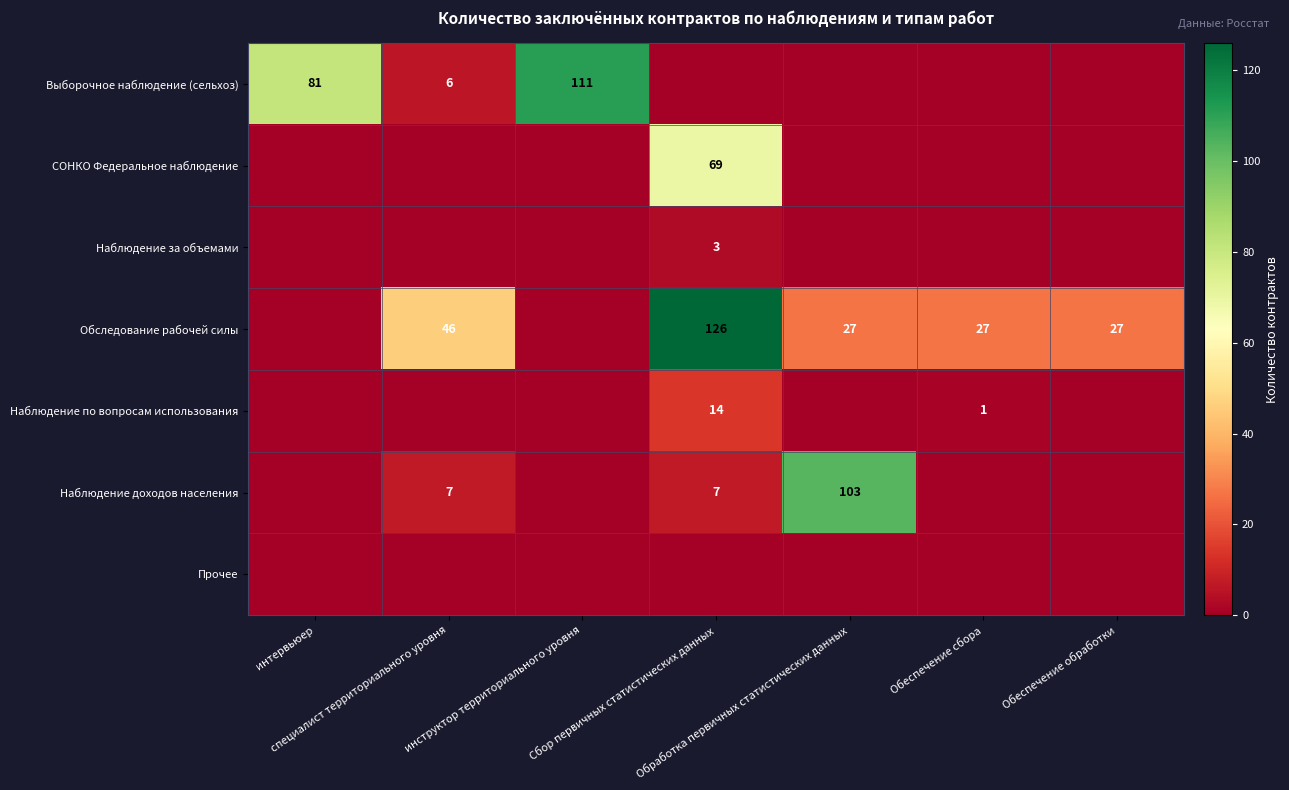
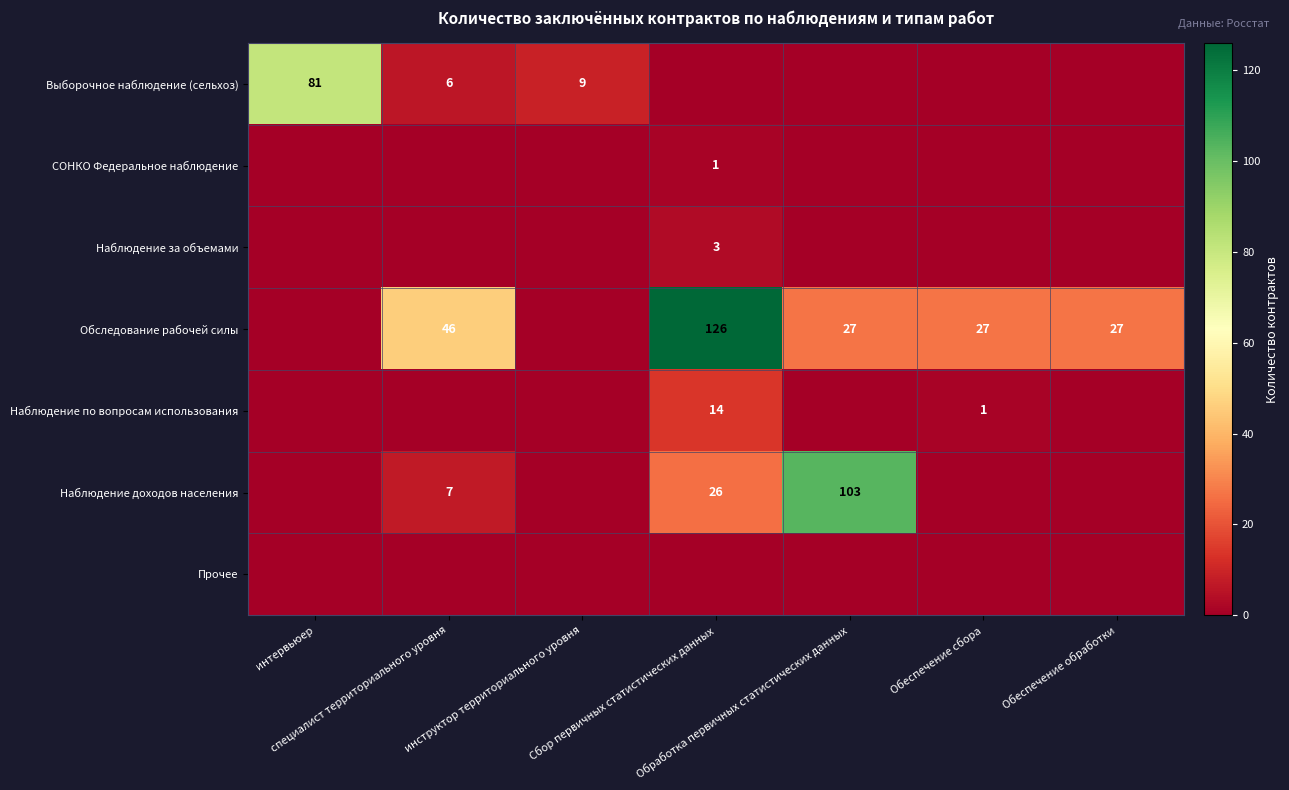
Выборочное наблюдение (сельхоз), инструктор территориального уровня: 111 -> 9
СОНКО Федеральное наблюдение, Сбор первичных статистических данных: 69 -> 1
Наблюдение доходов населения, Сбор первичных статистических данных: 7 -> 26
